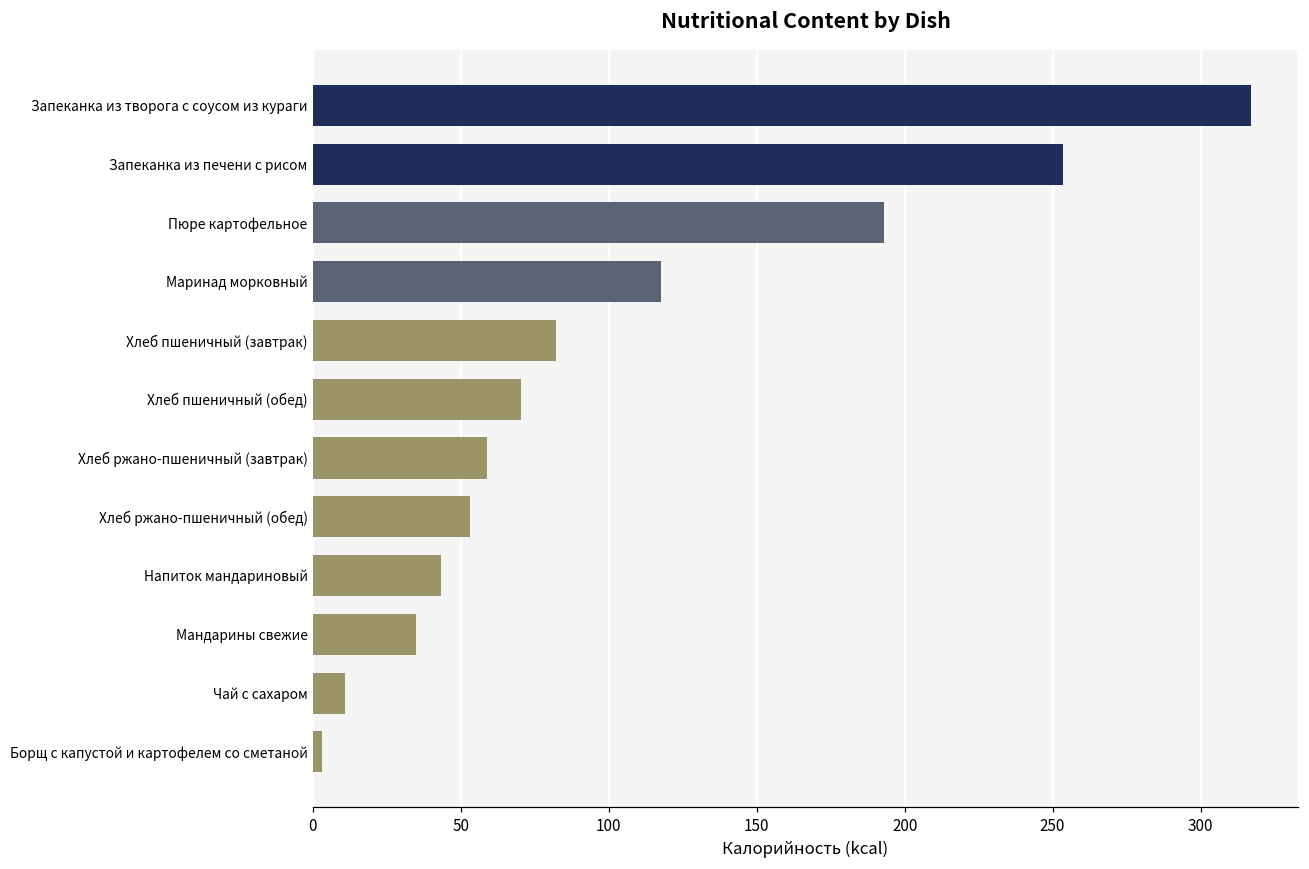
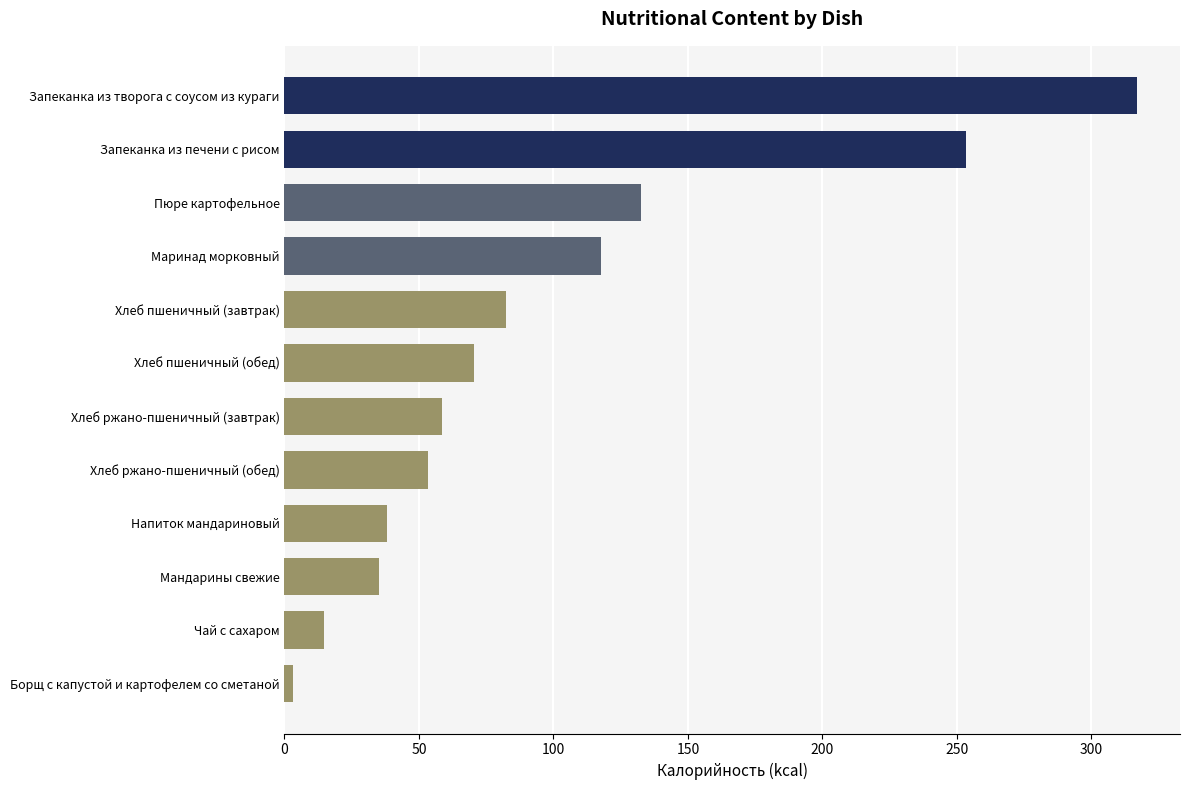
Пюре картофельное: 193 -> 133
Напиток мандариновый: 43 -> 38
Чай с сахаром: 11 -> 15
